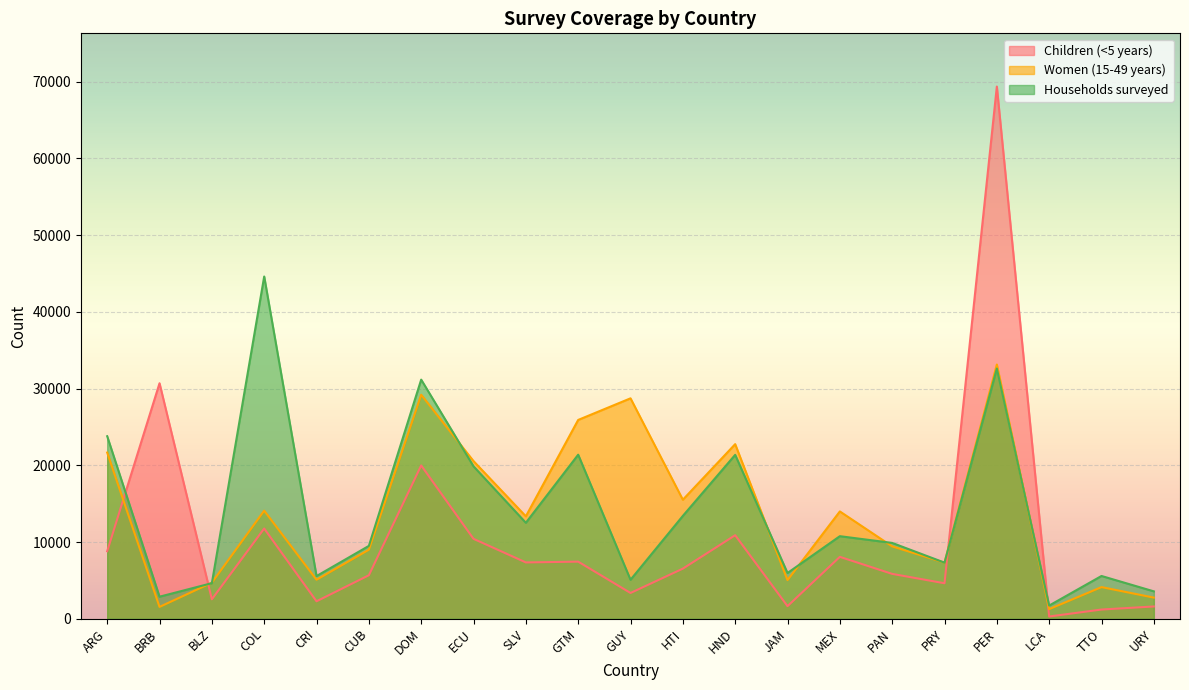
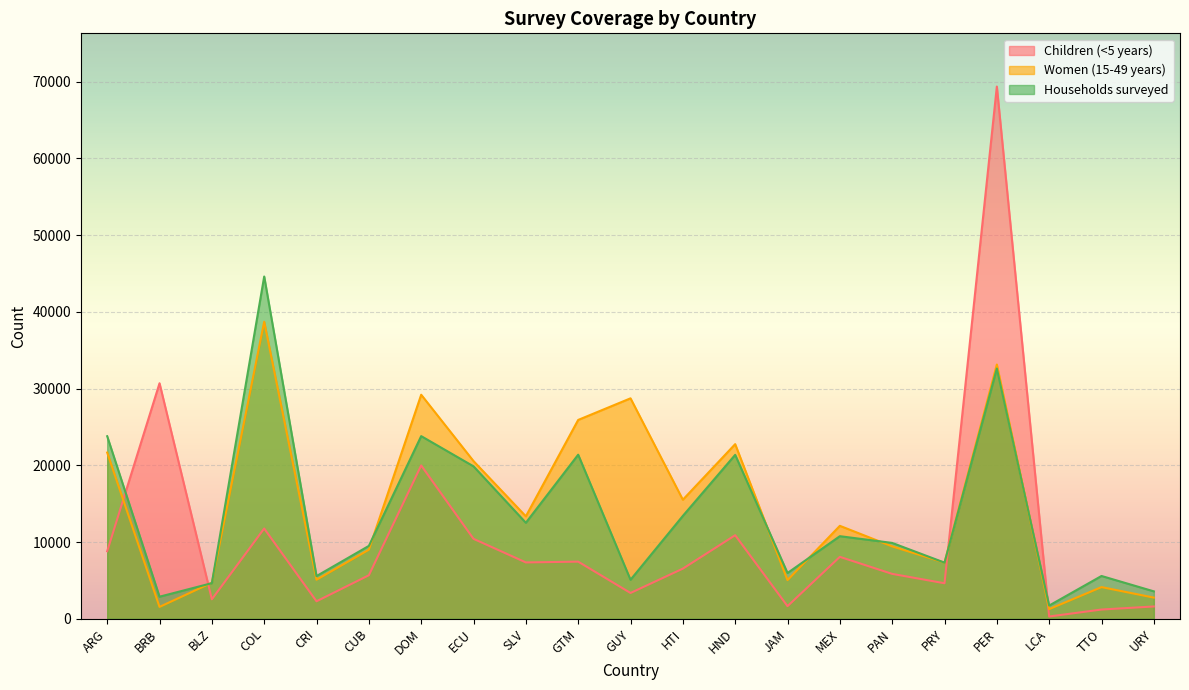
Women (15-49 years), COL: 14000 -> 39000
Households surveyed, DOM: 31000 -> 24000
Women (15-49 years), MEX: 14000 -> 12000
